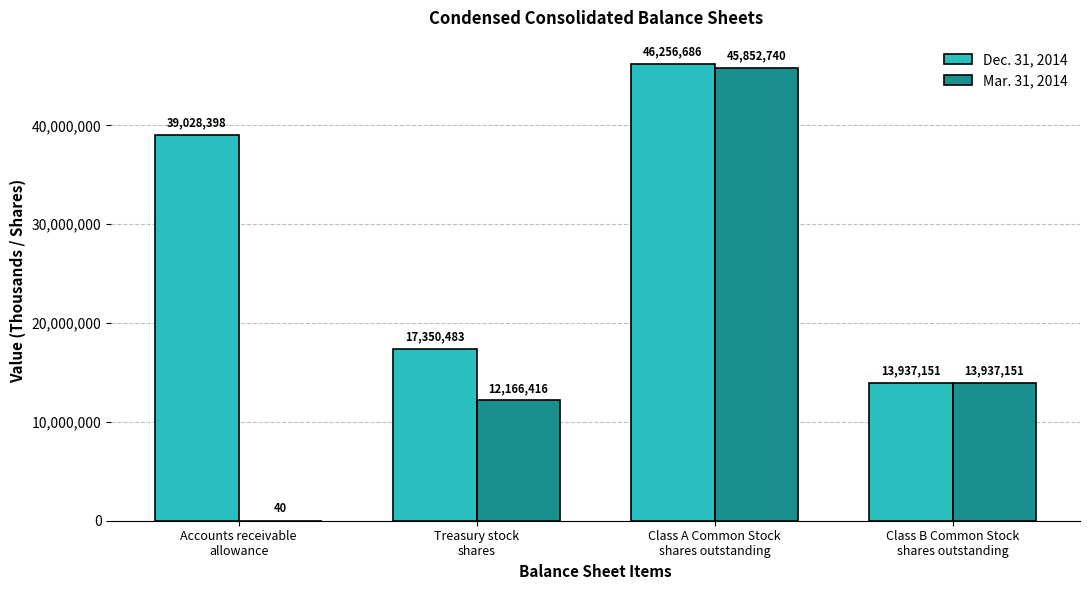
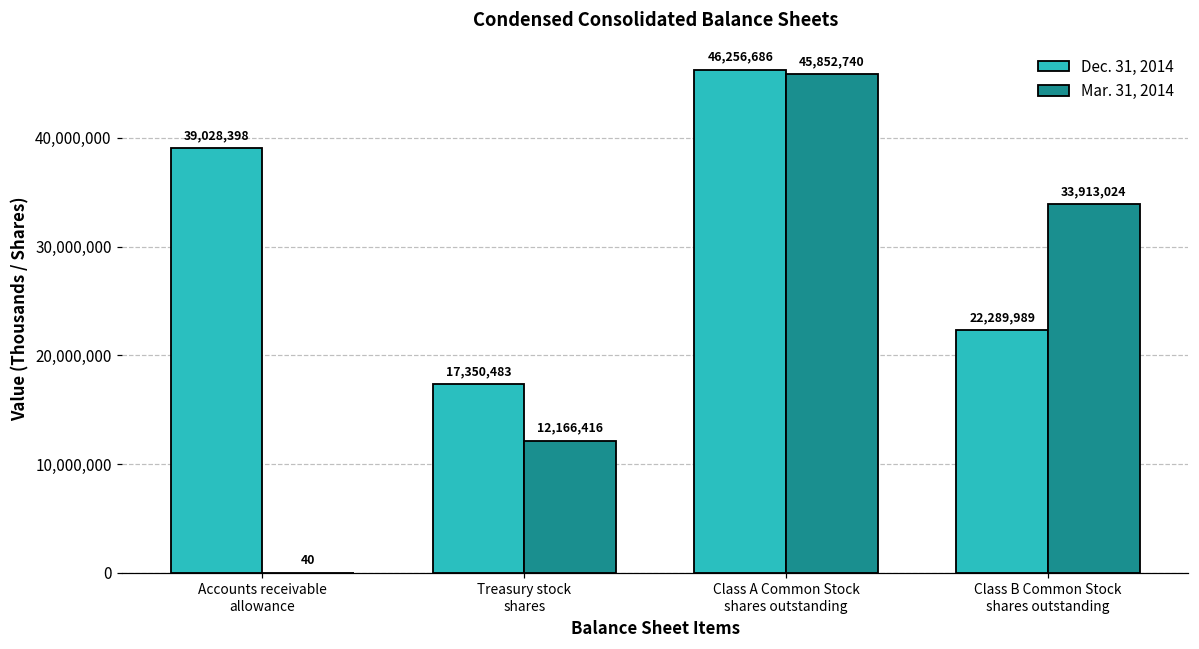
Dec. 31, 2014, Class B Common Stock shares outstanding: 13,937,151 -> 22,289,989
Mar. 31, 2014, Class B Common Stock shares outstanding: 13,937,151 -> 33,913,024
